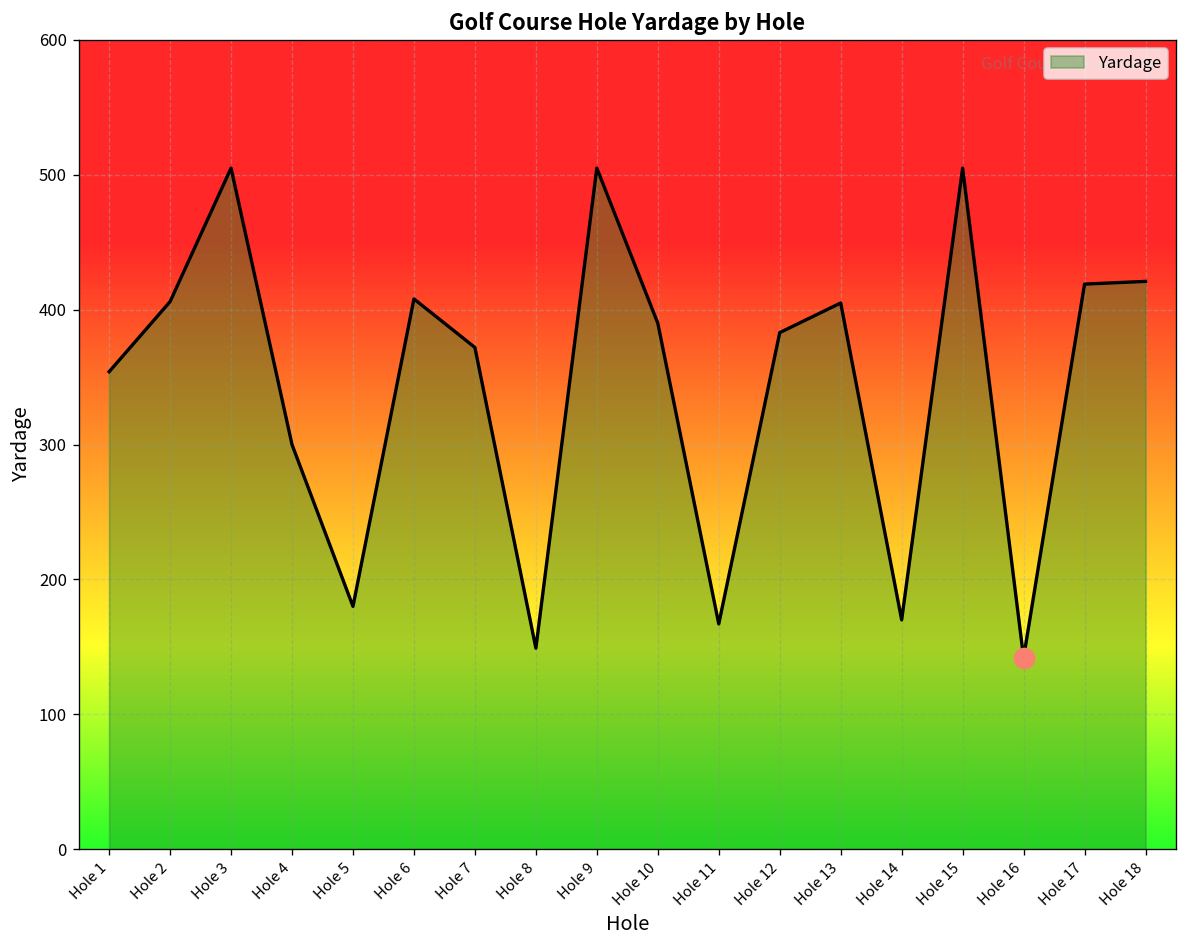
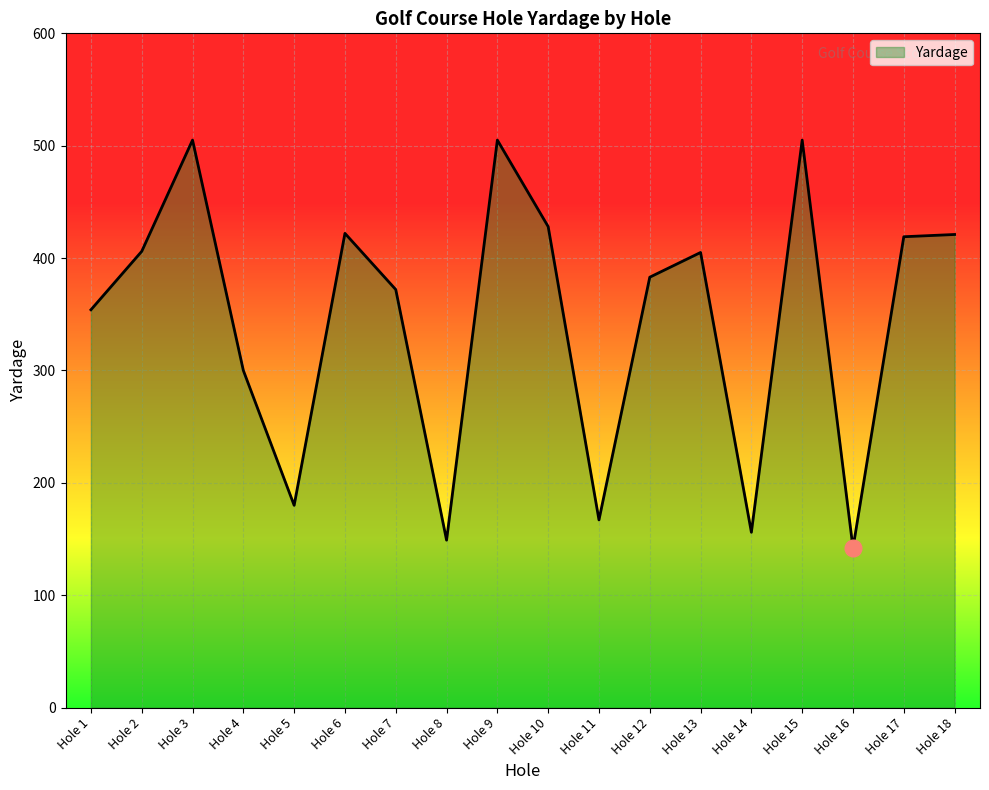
Yardage, Hole 6: 408 -> 422
Yardage, Hole 10: 390 -> 428
Yardage, Hole 14: 170 -> 156
